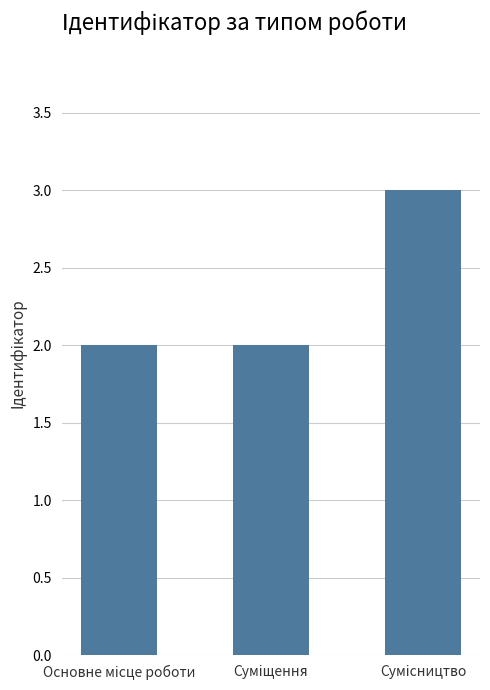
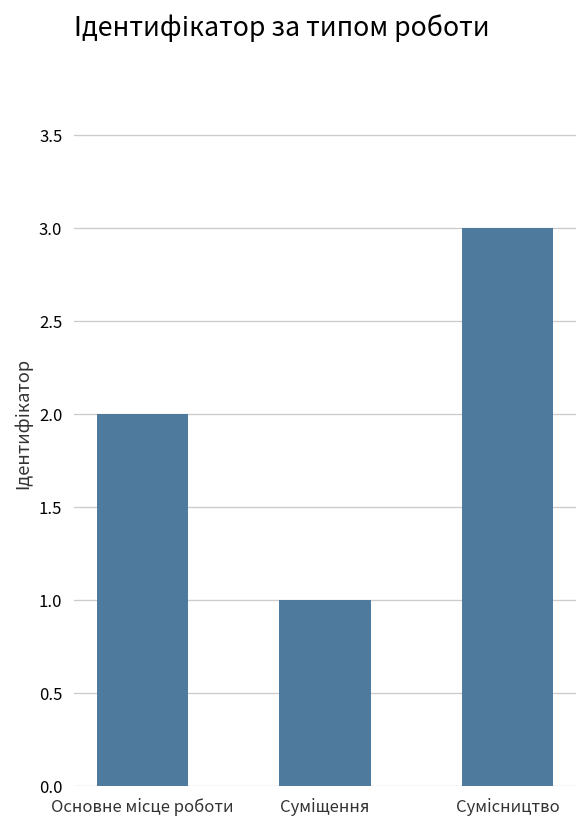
Суміщення: 2 -> 1
